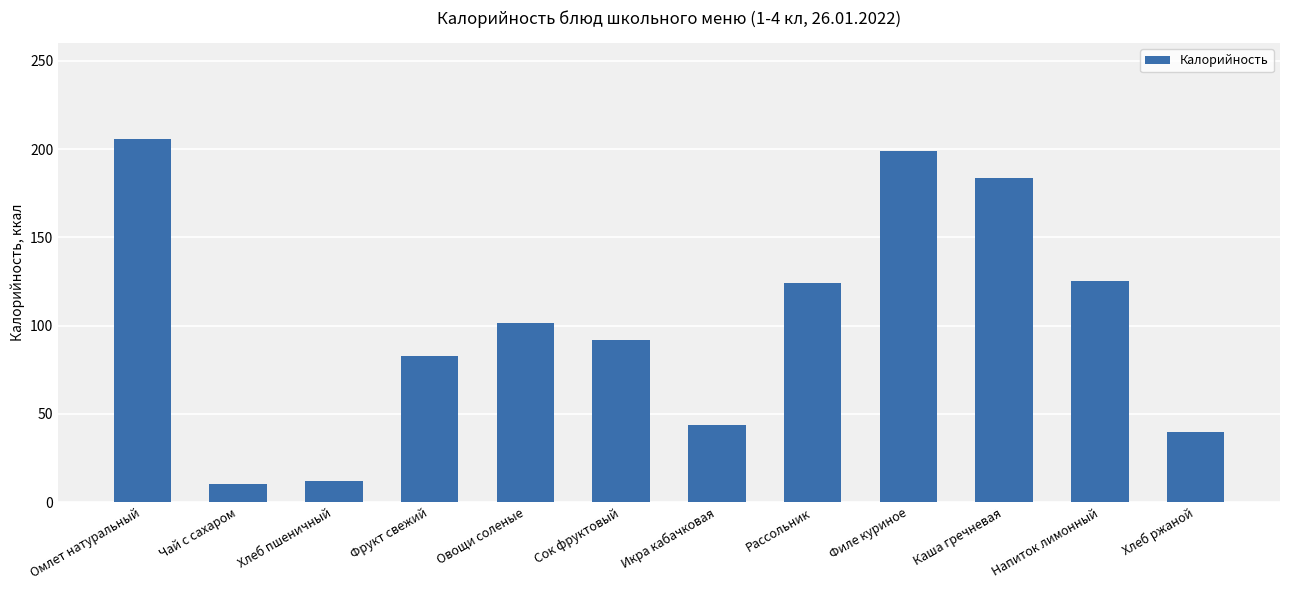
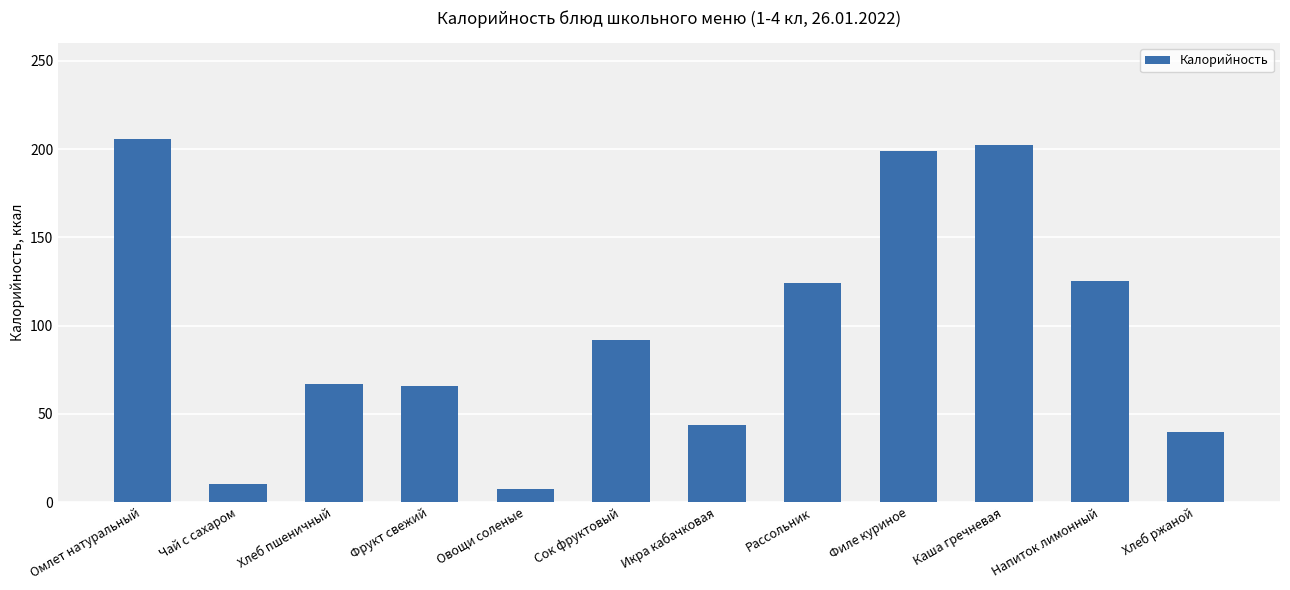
Хлеб пшеничный: 12 -> 67
Фрукт свежий: 83 -> 66
Овощи соленые: 102 -> 7
Каша гречневая: 184 -> 202
